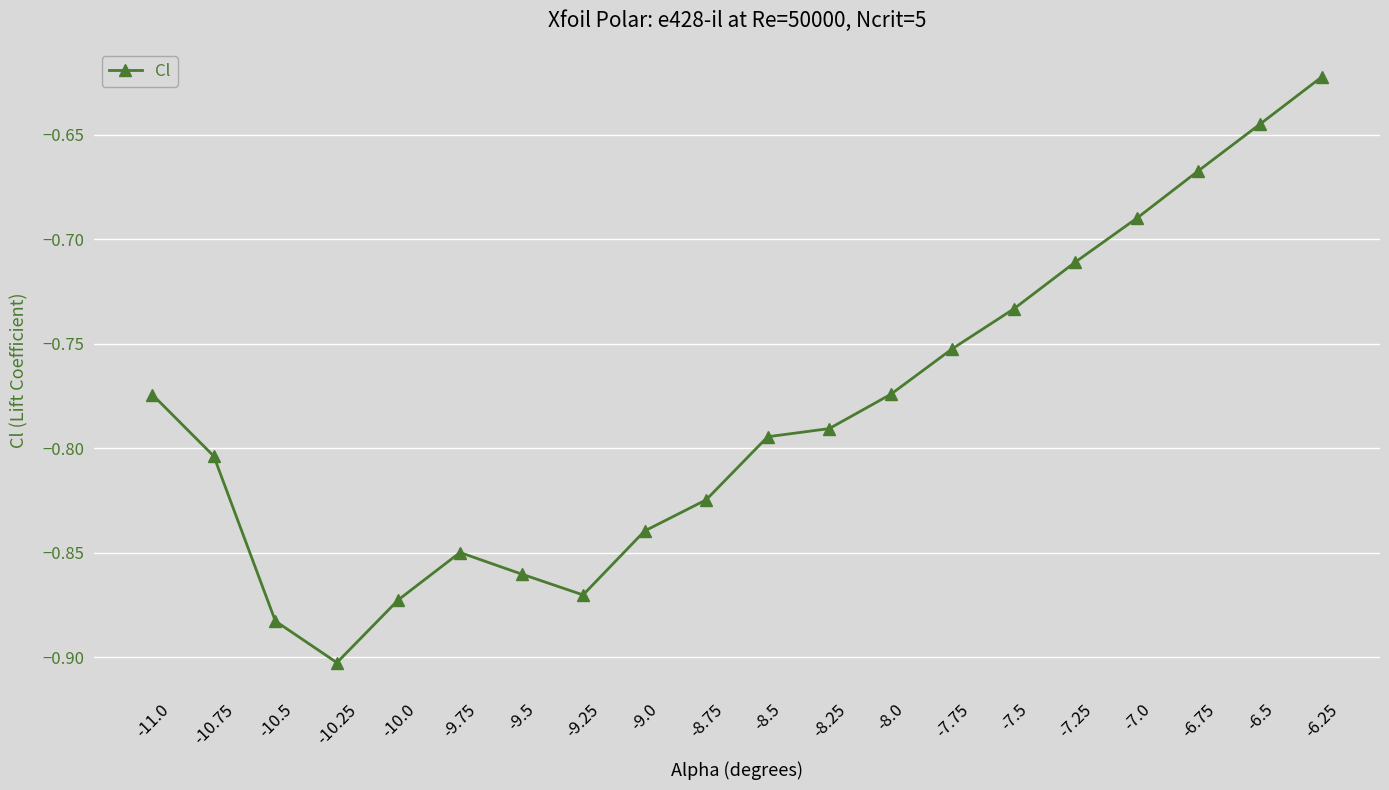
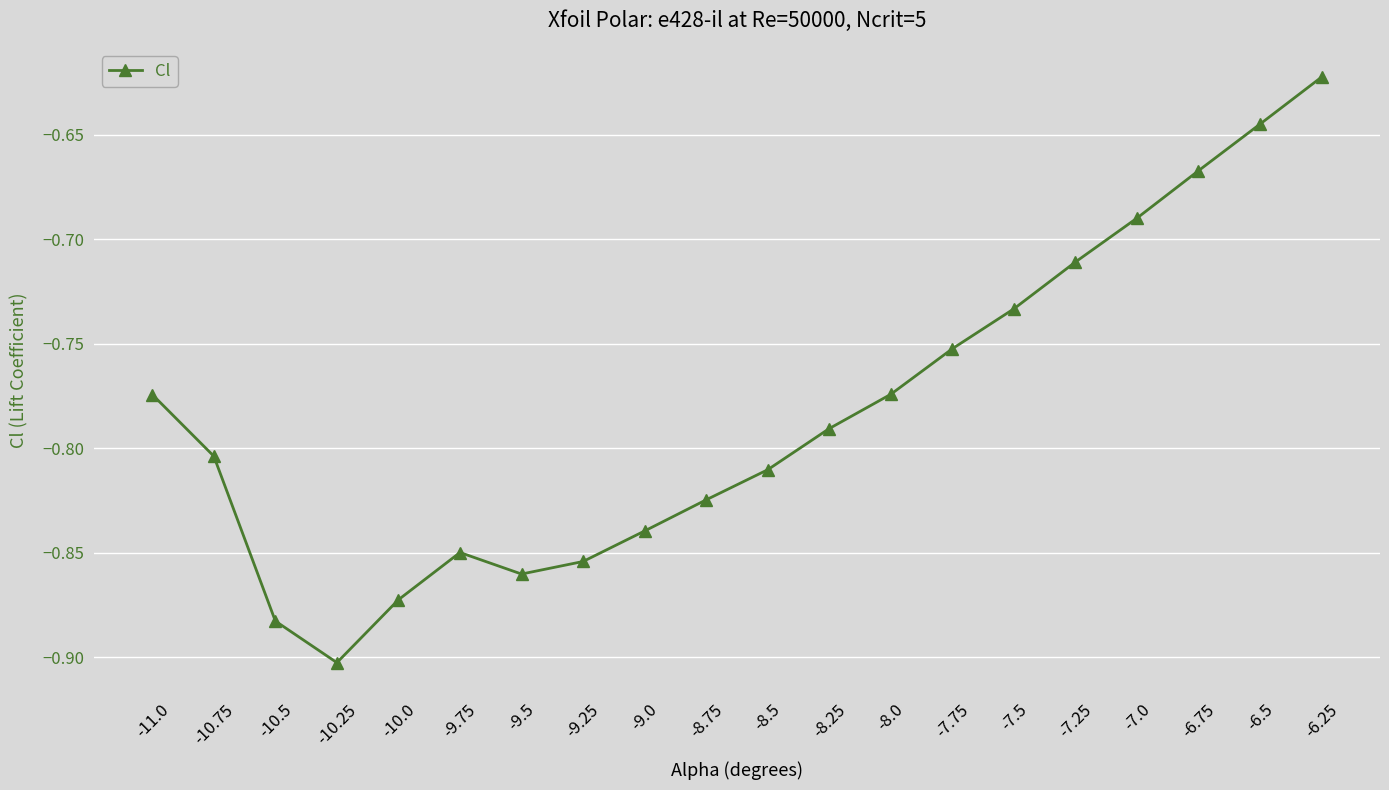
-9.25: -0.870 -> -0.854
-8.5: -0.795 -> -0.810
